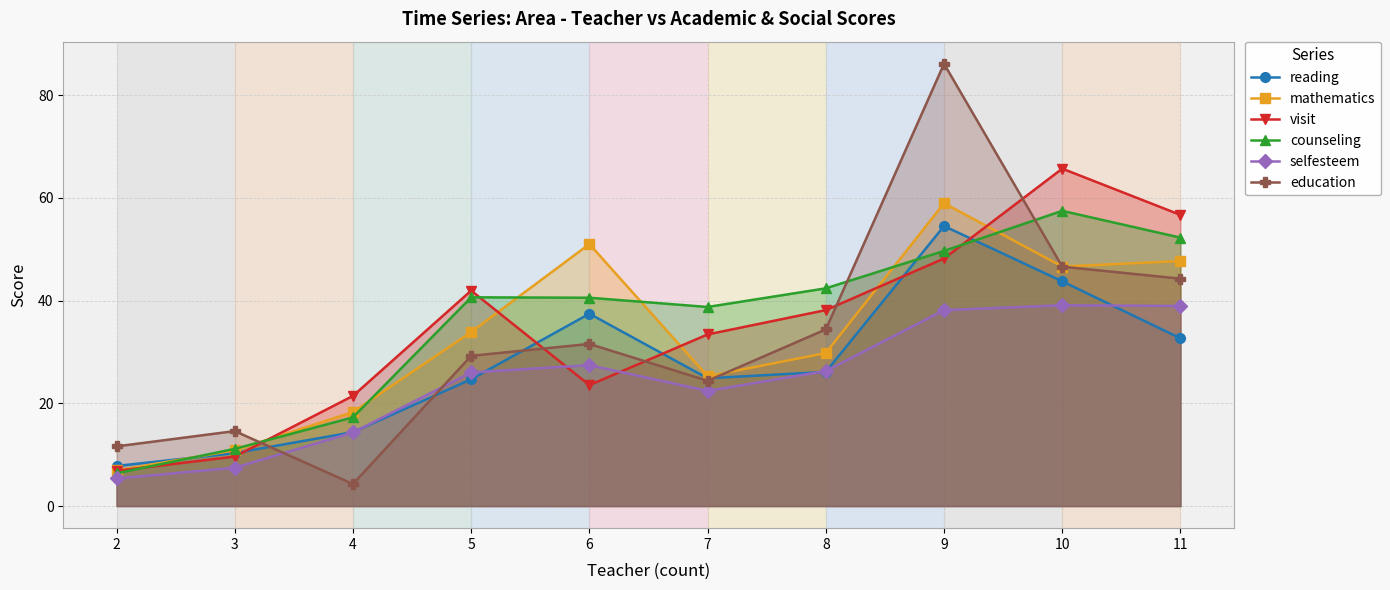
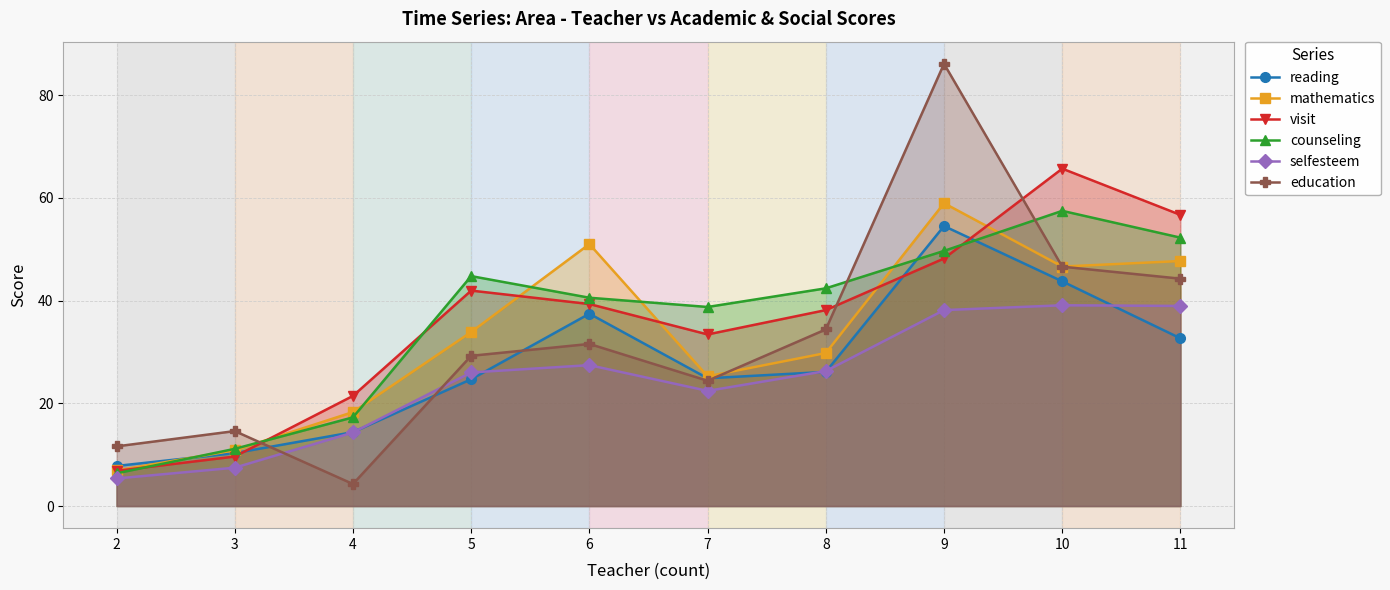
counseling, 5: 41 -> 45
visit, 6: 24 -> 39
